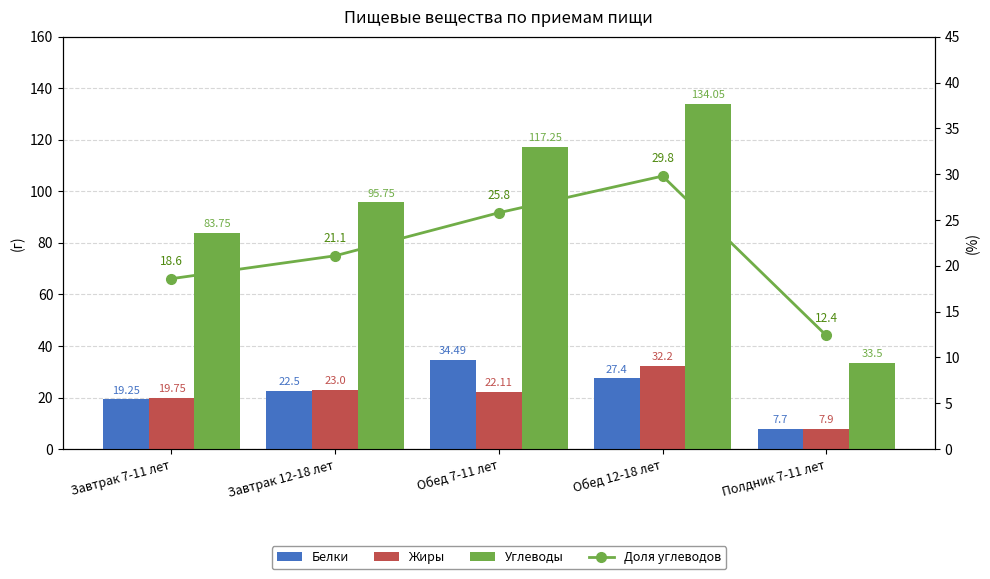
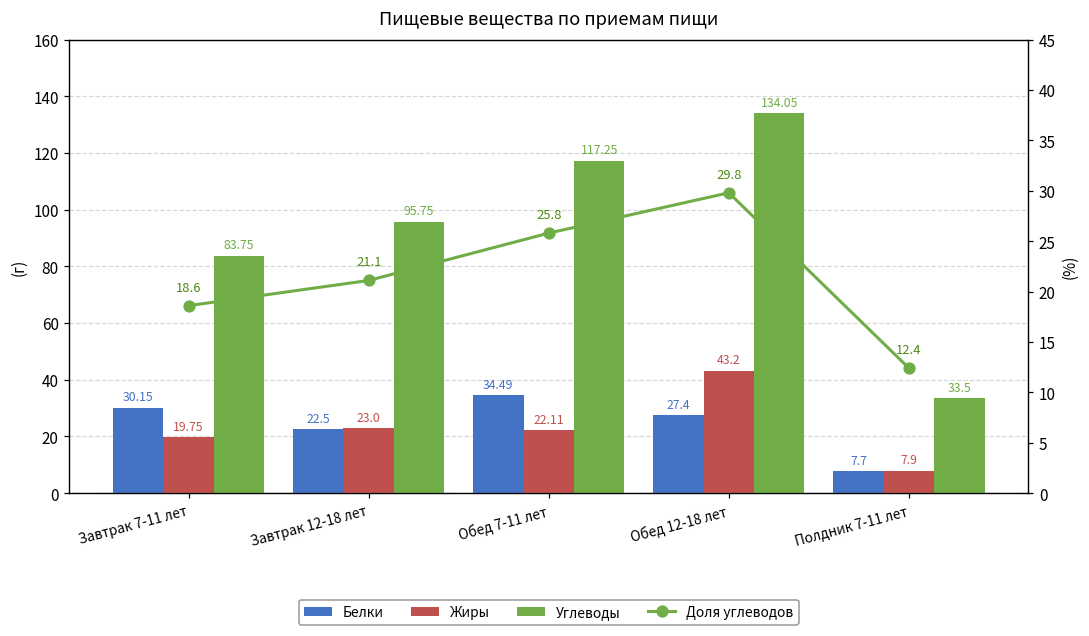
Белки, Завтрак 7-11 лет: 19.25 -> 30.15
Жиры, Обед 12-18 лет: 32.2 -> 43.2
